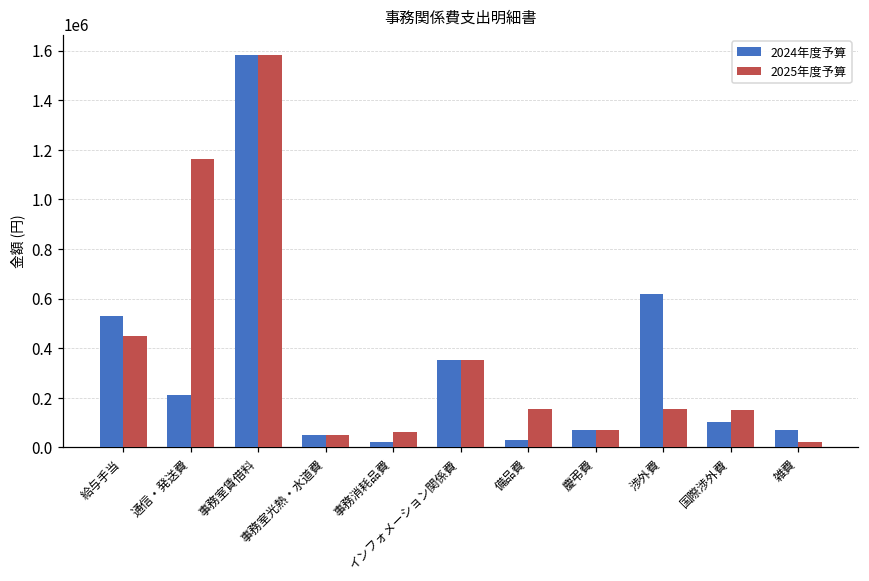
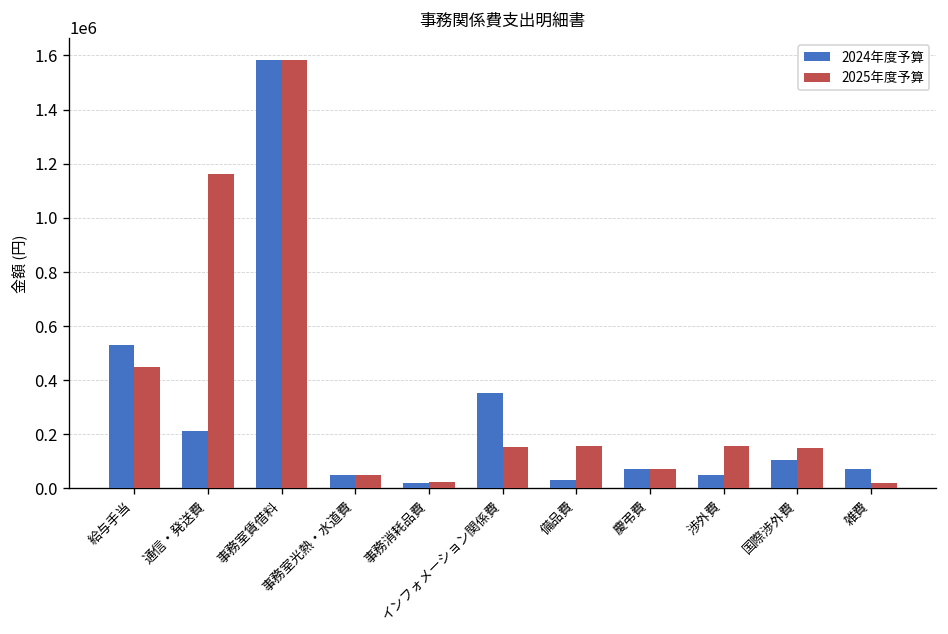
2025年度予算, 事務消耗品費: 60000 -> 20000
2025年度予算, インフォメーション関係費: 350000 -> 150000
2024年度予算, 渉外費: 620000 -> 50000
